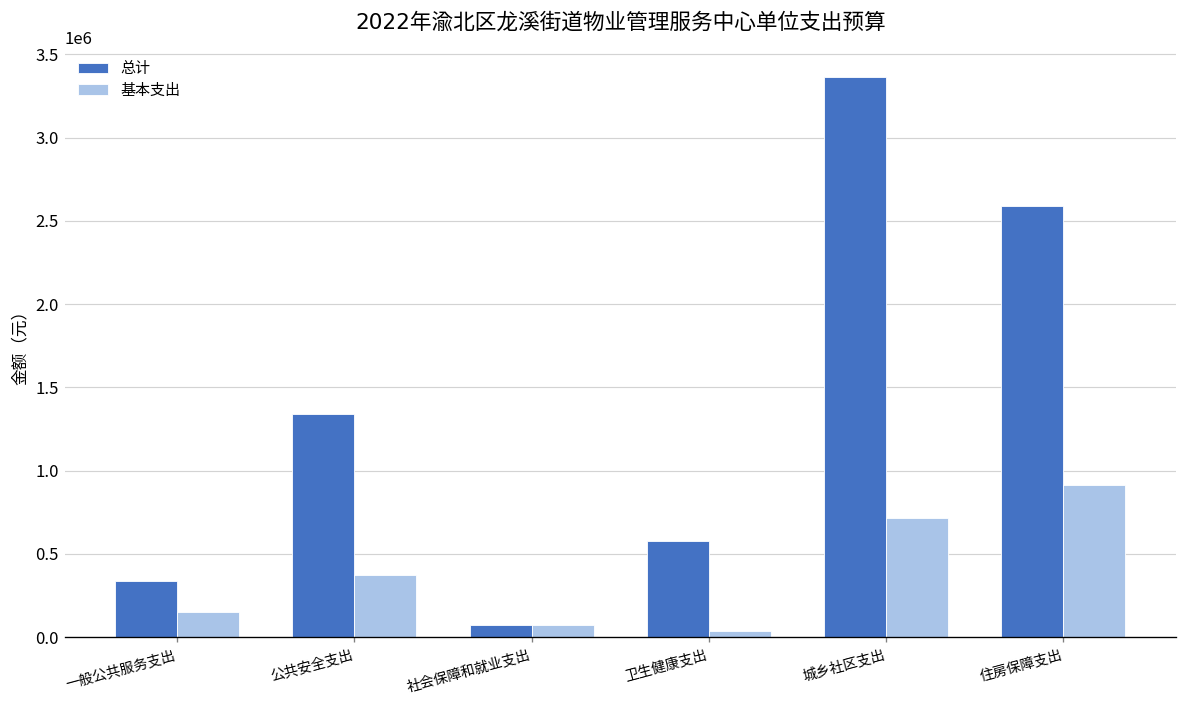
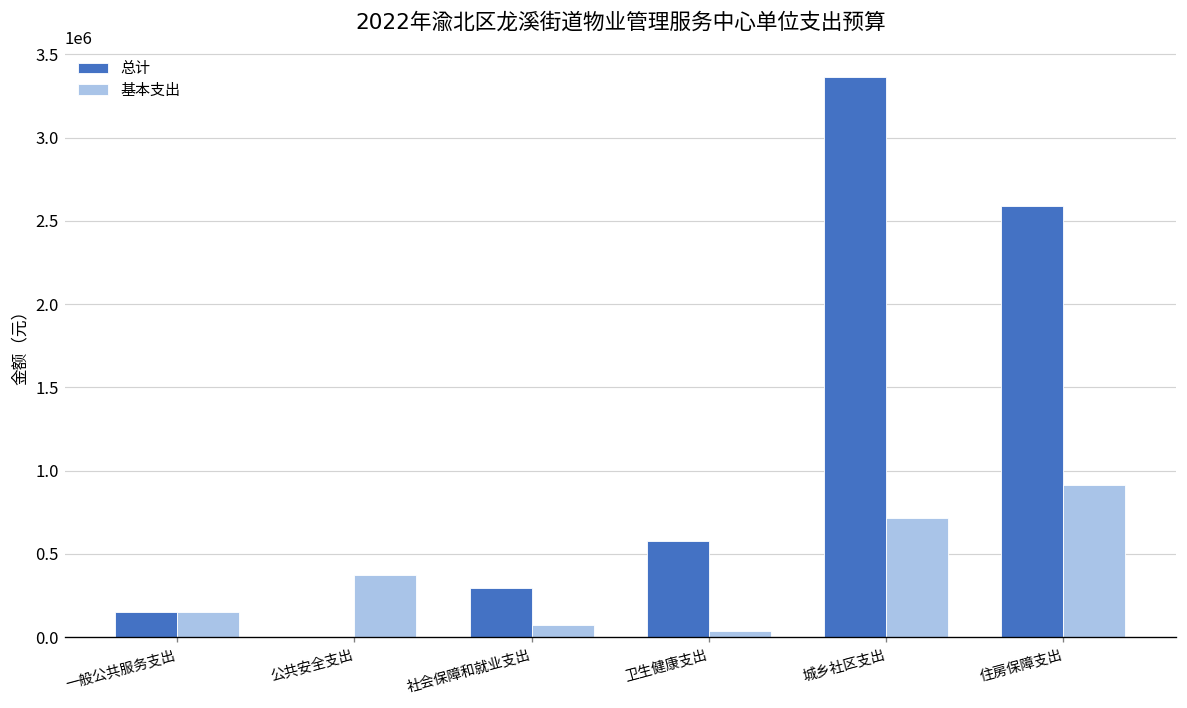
总计, 一般公共服务支出: 340000 -> 150000
总计, 公共安全支出: 1340000 -> 0
总计, 社会保障和就业支出: 70000 -> 290000
